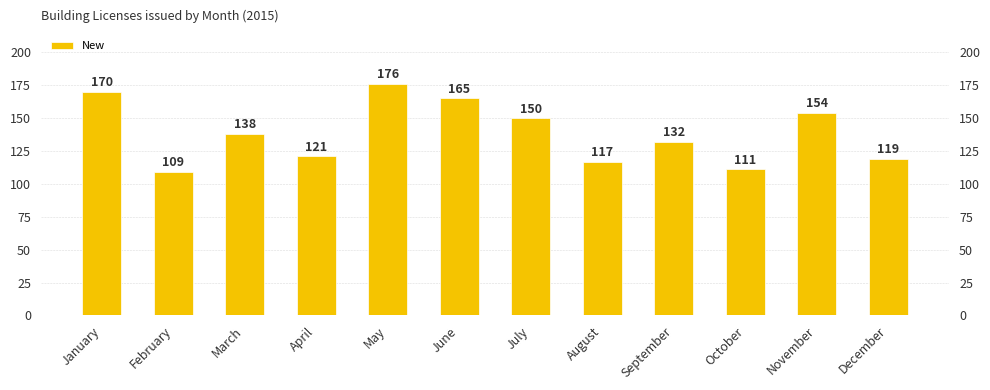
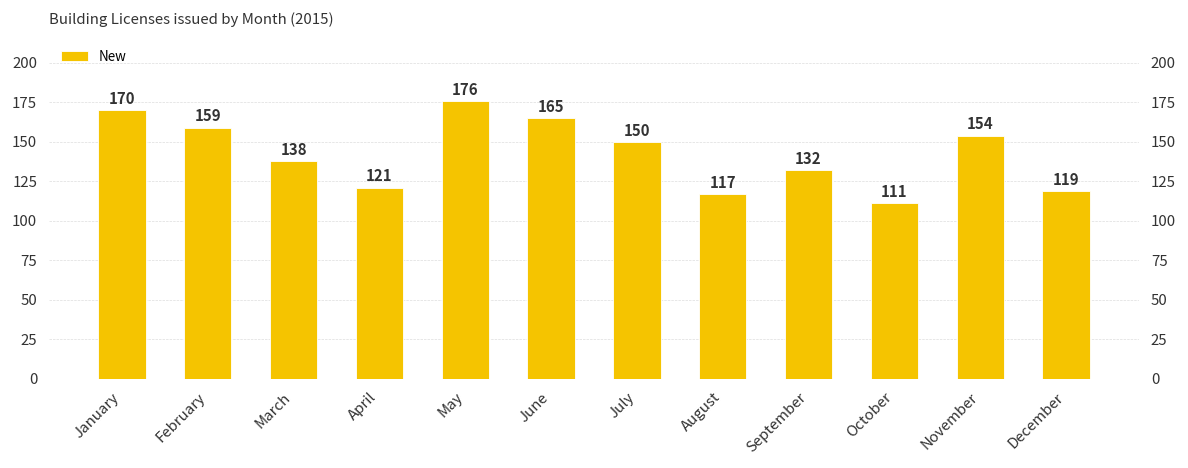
February: 109 -> 159
